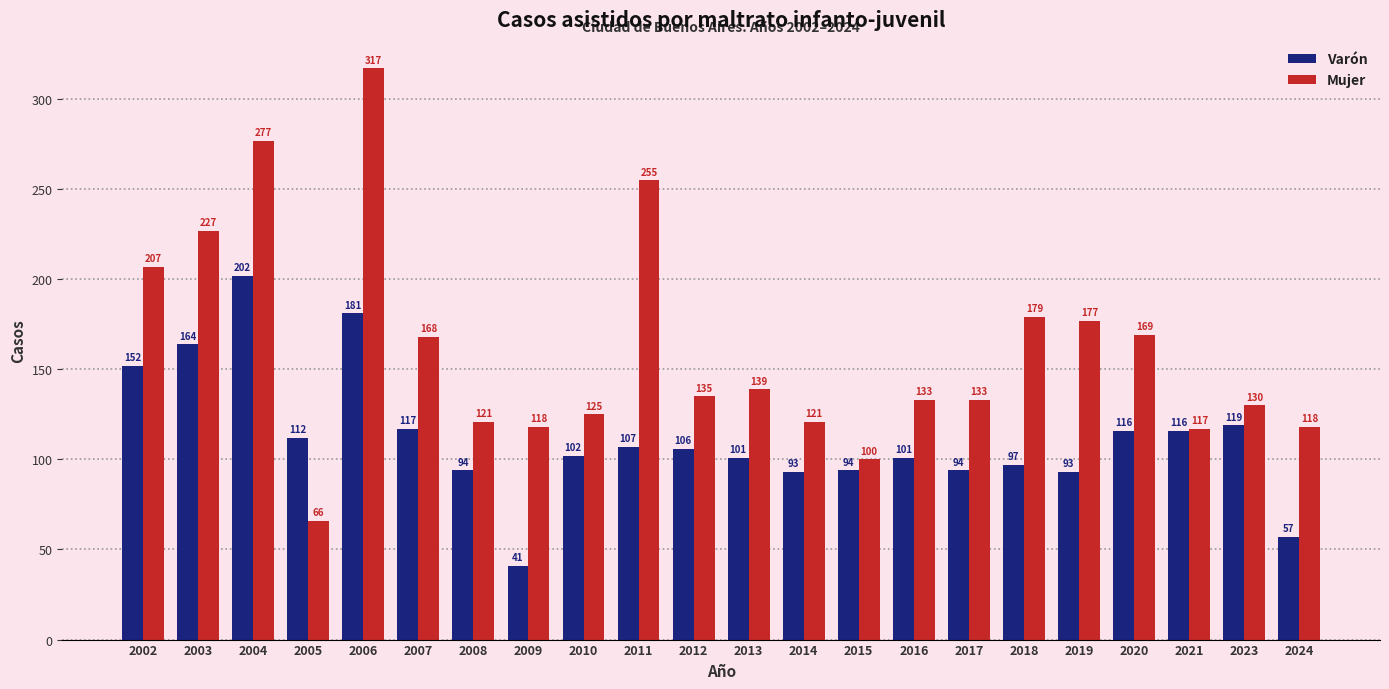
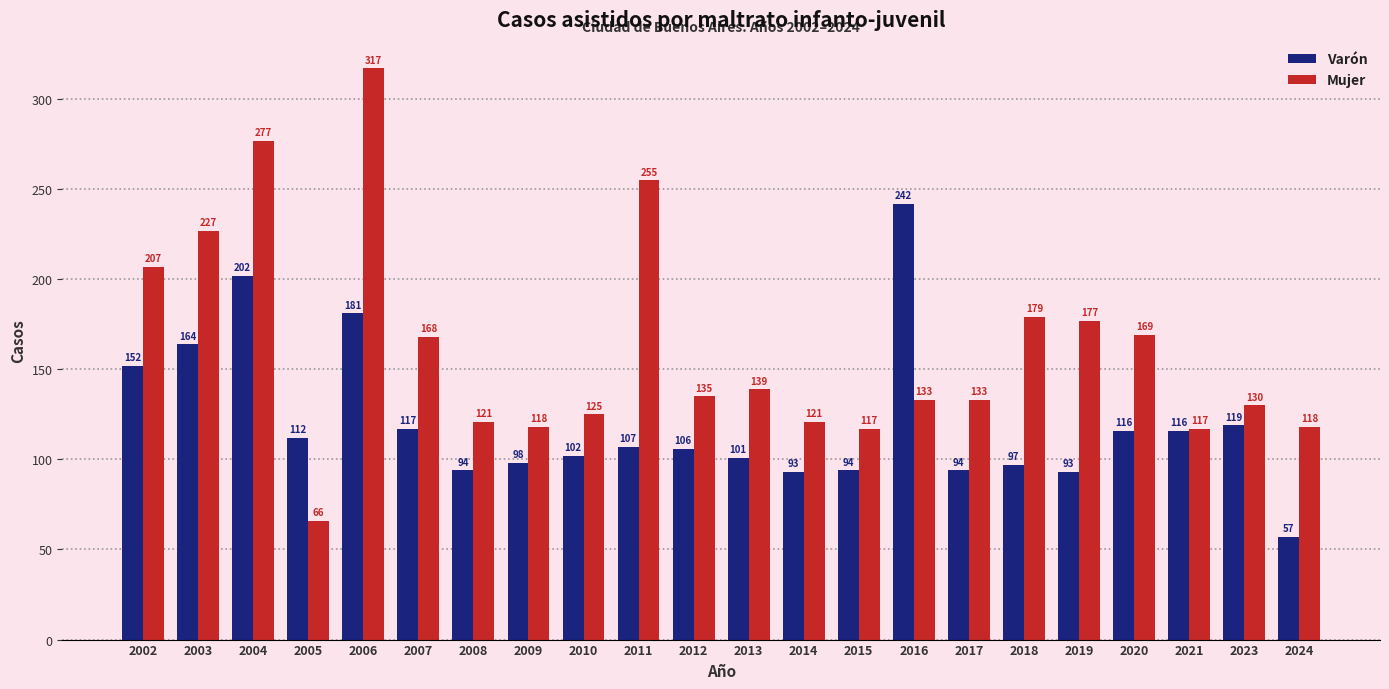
Varón, 2009: 41 -> 98
Mujer, 2015: 100 -> 117
Varón, 2016: 101 -> 242
